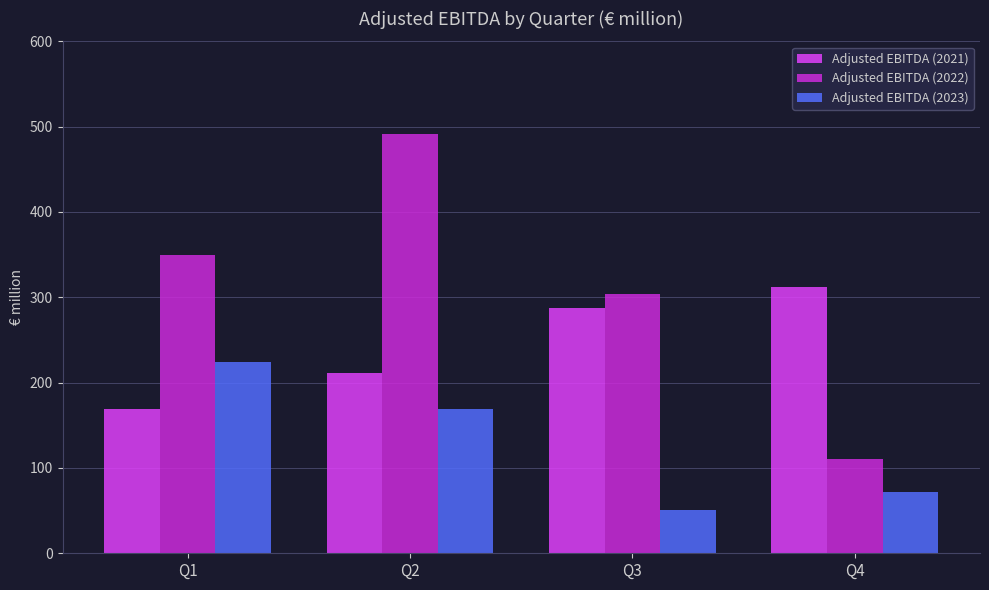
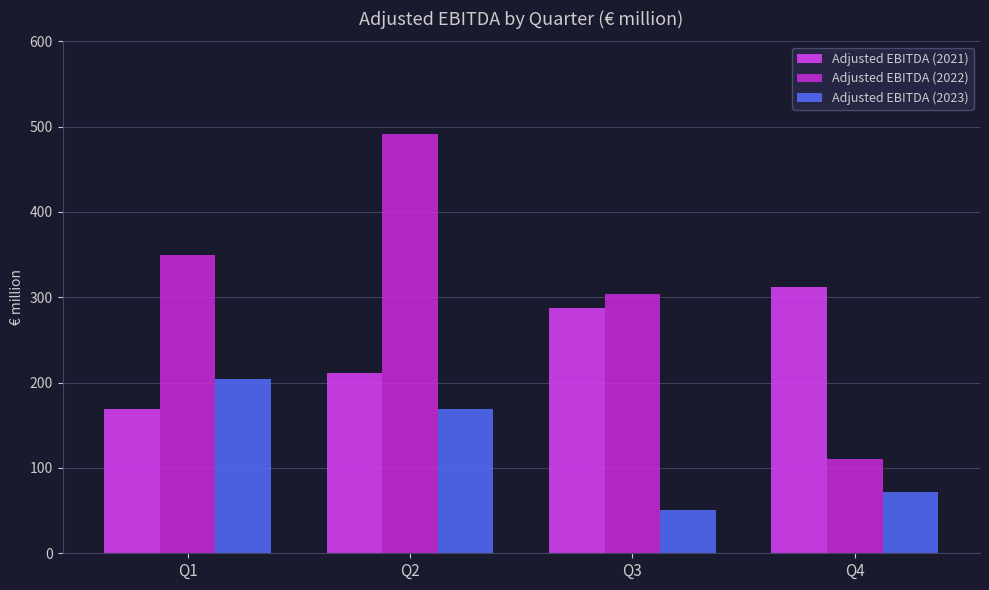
Adjusted EBITDA (2023), Q1: 220 -> 200
